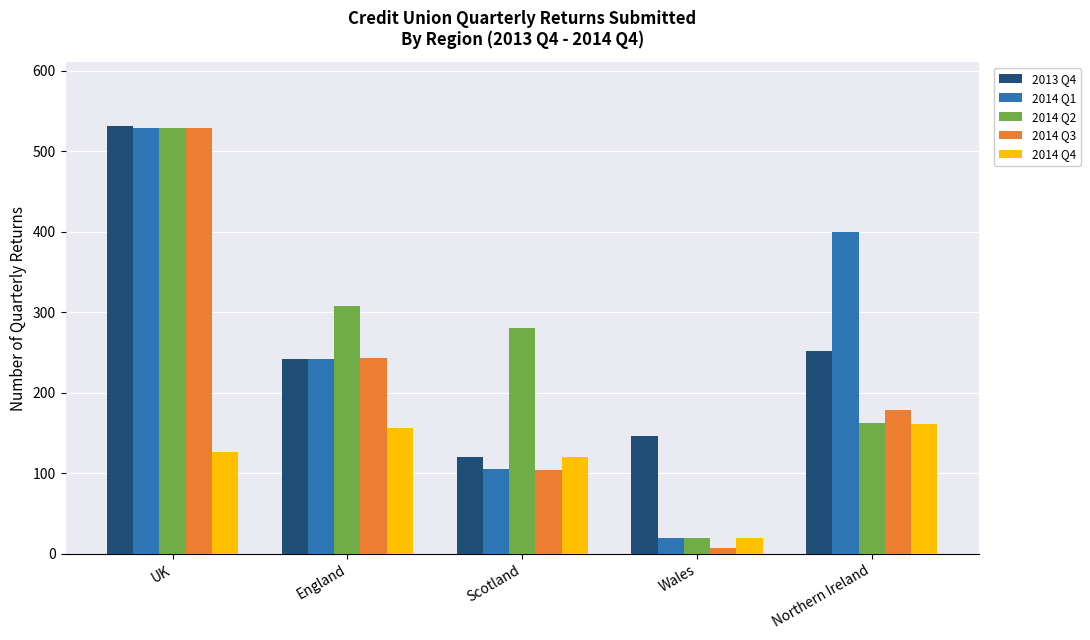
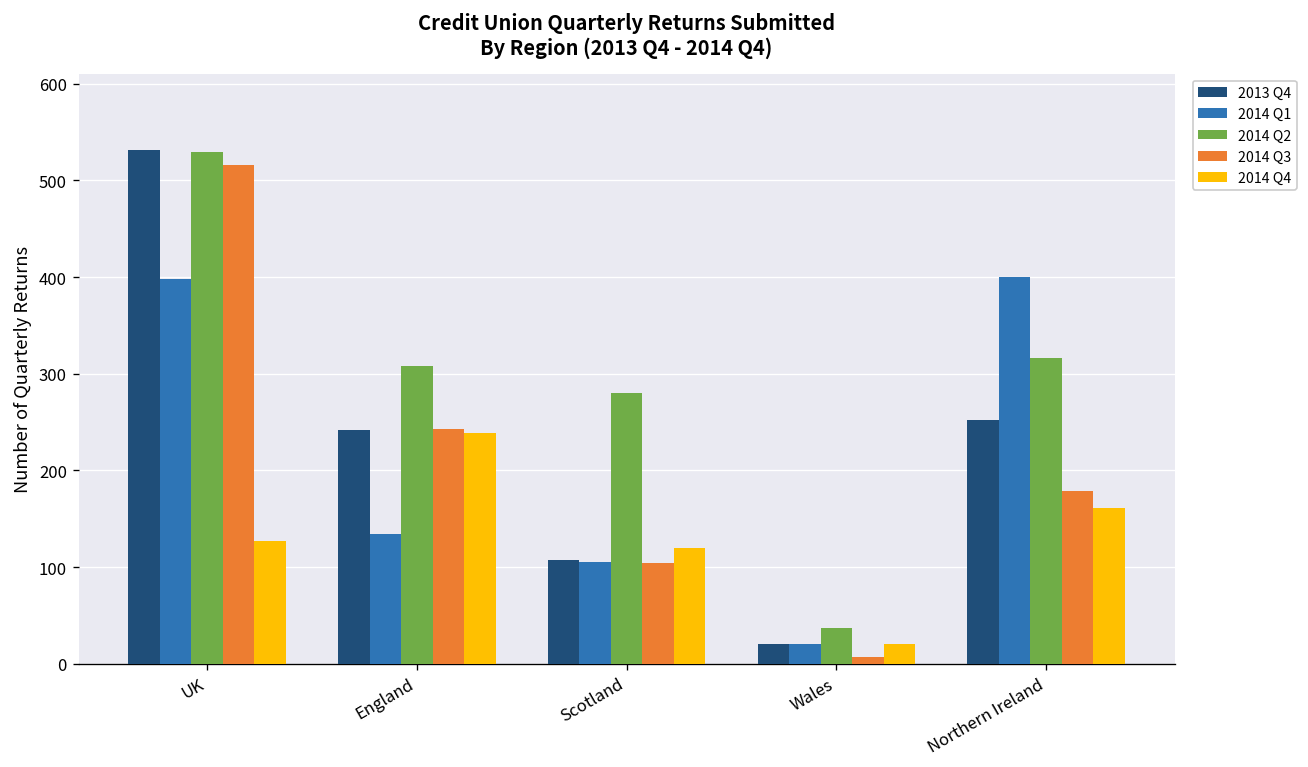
2014 Q1, UK: 530 -> 400
2014 Q3, UK: 530 -> 520
2014 Q1, England: 240 -> 130
2014 Q4, England: 160 -> 240
2013 Q4, Scotland: 120 -> 110
2013 Q4, Wales: 150 -> 20
2014 Q2, Wales: 20 -> 40
2014 Q2, Northern Ireland: 160 -> 320
